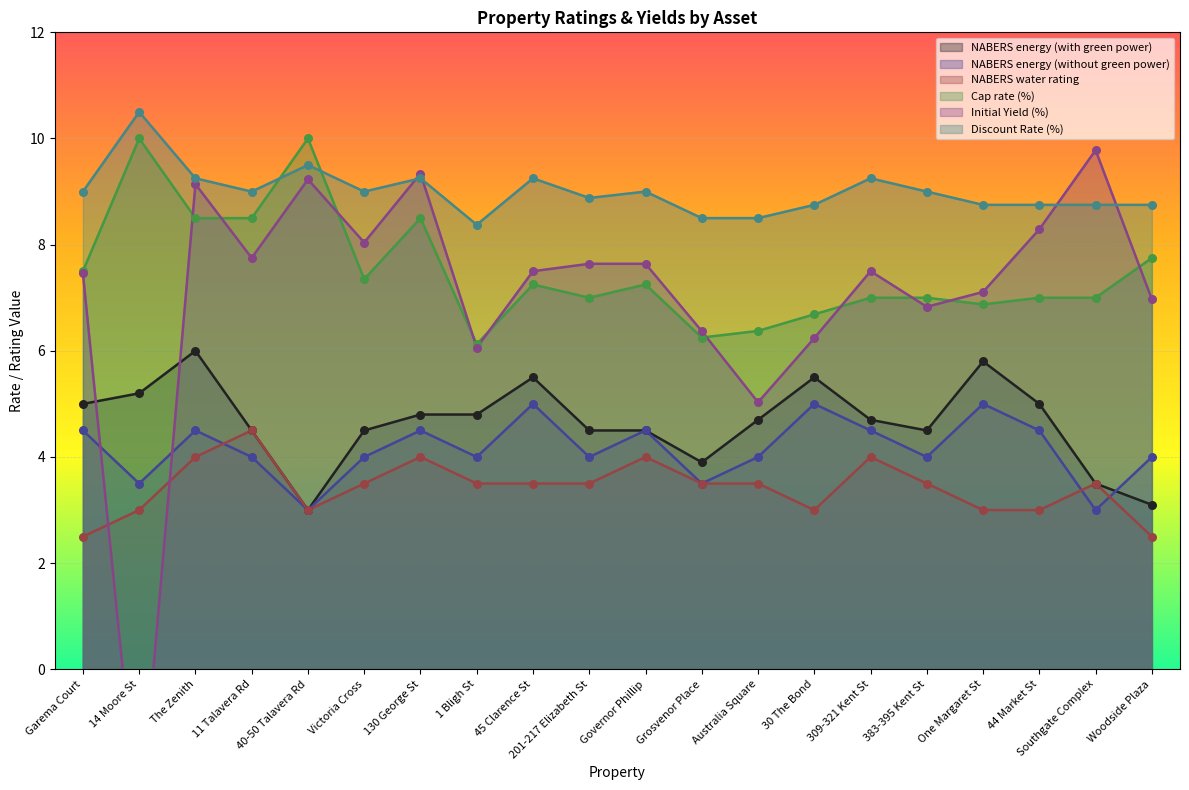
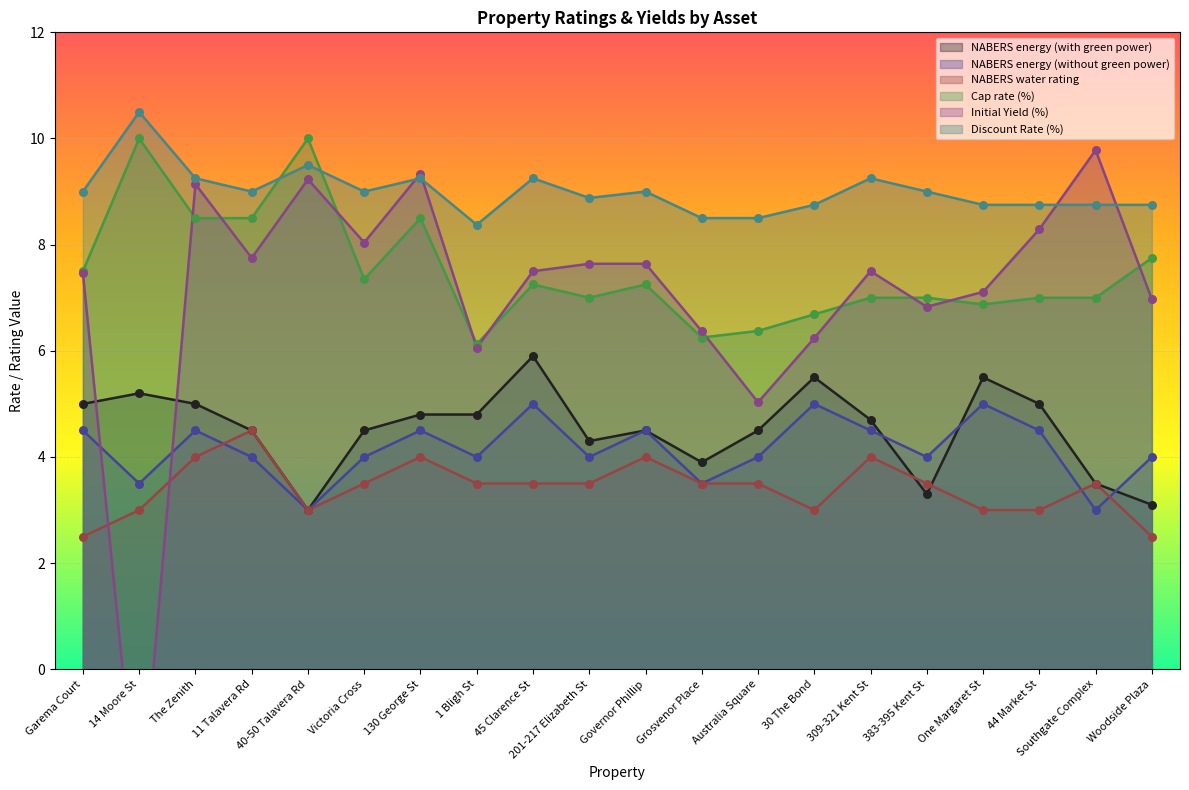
NABERS energy (with green power), The Zenith: 6 -> 5
NABERS energy (with green power), 45 Clarence St: 5.5 -> 5.9
NABERS energy (with green power), 201-217 Elizabeth St: 4.5 -> 4.3
NABERS energy (with green power), Australia Square: 4.7 -> 4.5
NABERS energy (with green power), 383-395 Kent St: 4.5 -> 3.3
NABERS energy (with green power), One Margaret St: 5.8 -> 5.5
